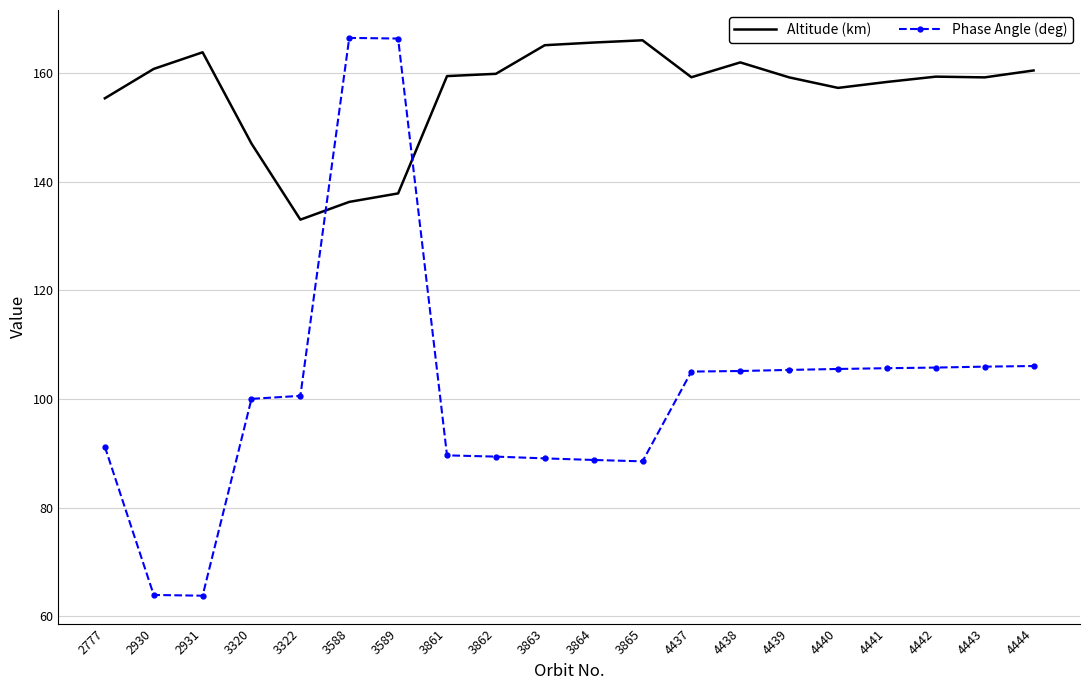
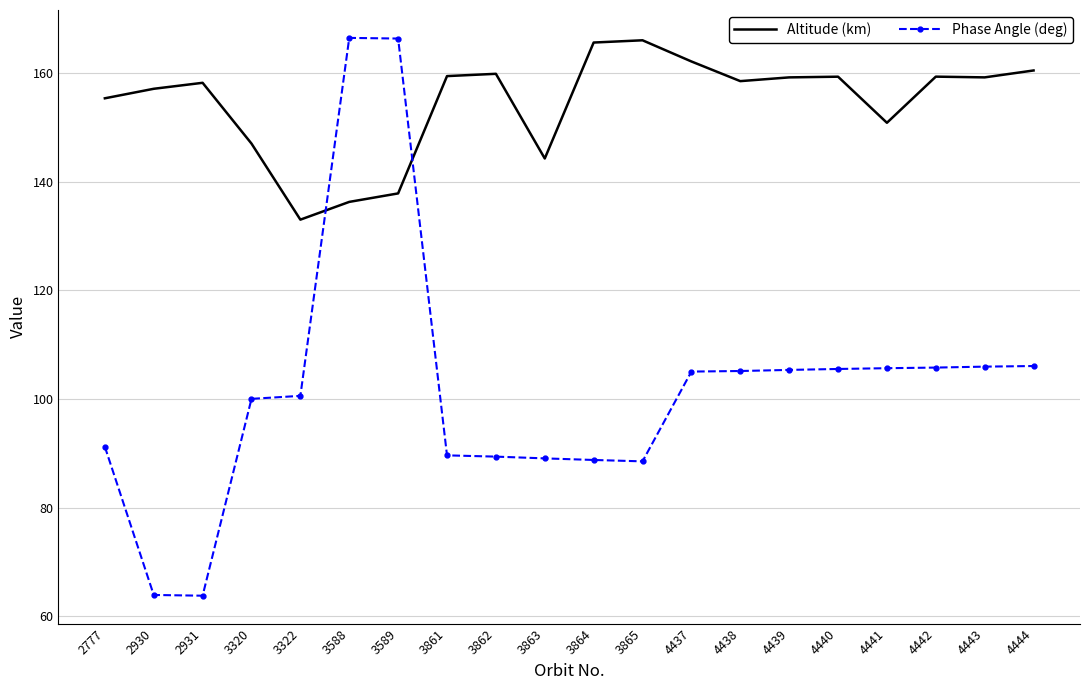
Altitude (km), 2930: 161 -> 157
Altitude (km), 2931: 164 -> 158
Altitude (km), 3863: 165 -> 144
Altitude (km), 4437: 159 -> 162
Altitude (km), 4438: 162 -> 159
Altitude (km), 4440: 157 -> 159
Altitude (km), 4441: 158 -> 151
